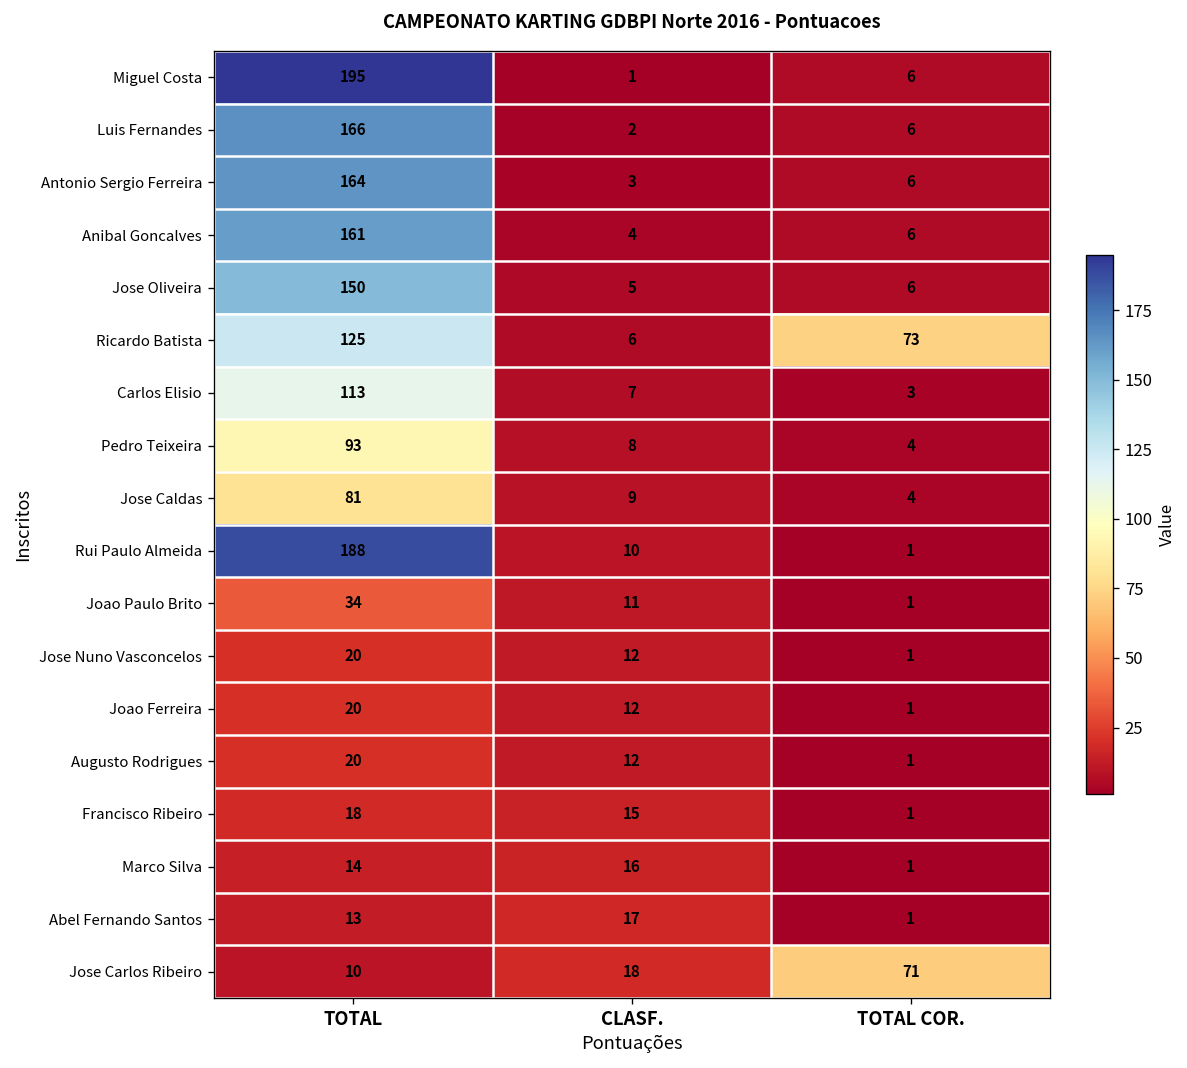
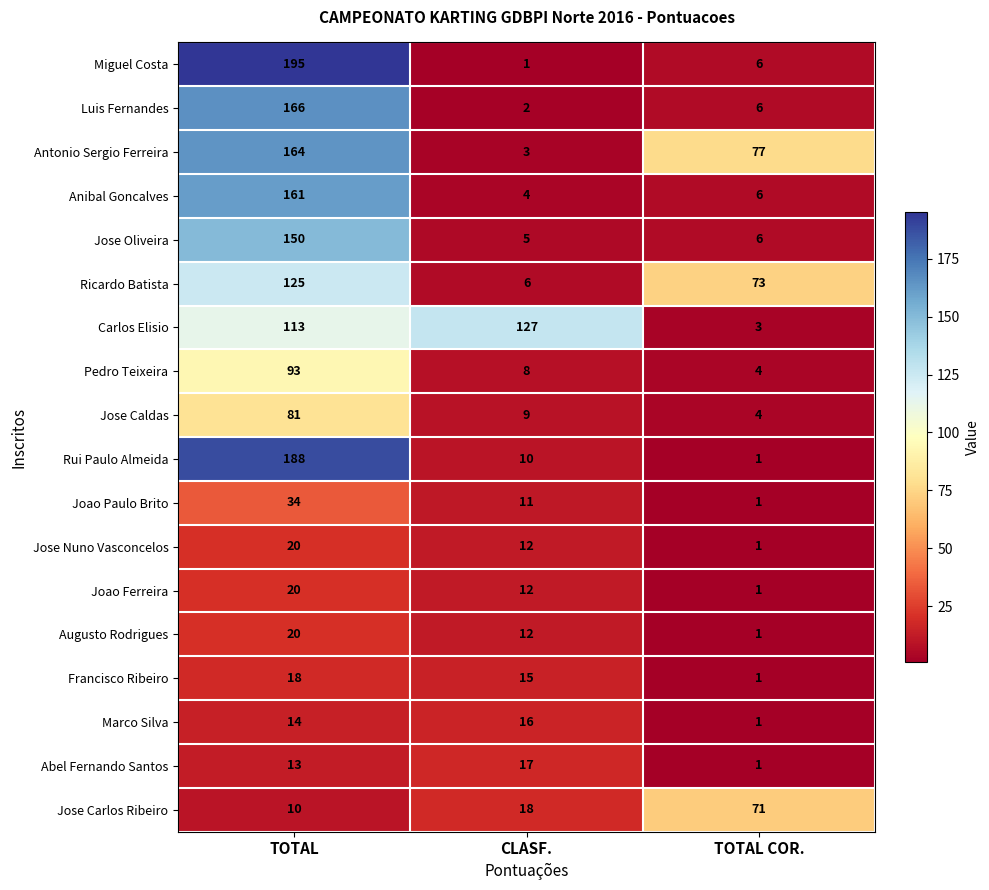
Antonio Sergio Ferreira, TOTAL COR.: 6 -> 77
Carlos Elisio, CLASF.: 7 -> 127
